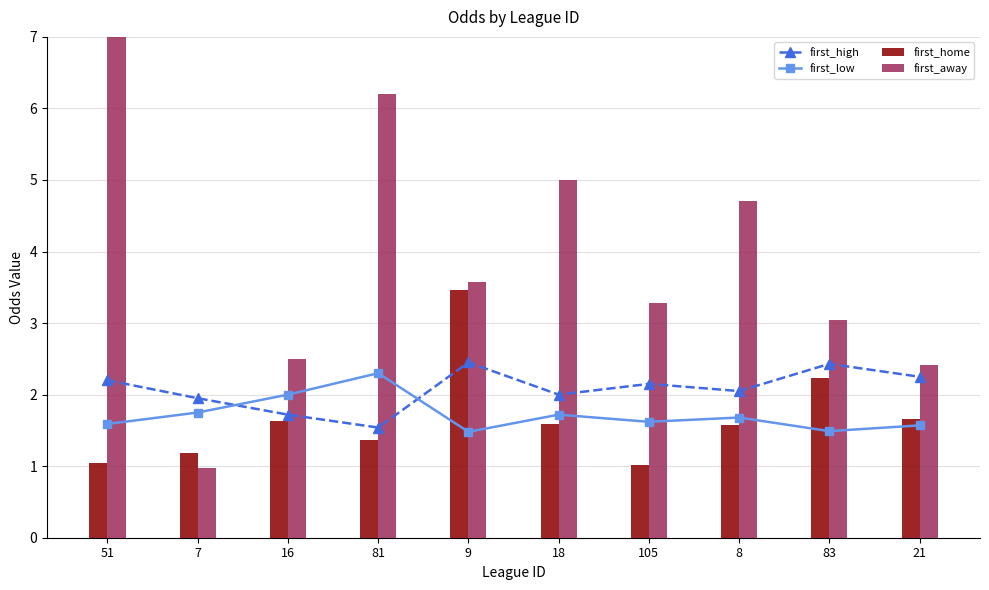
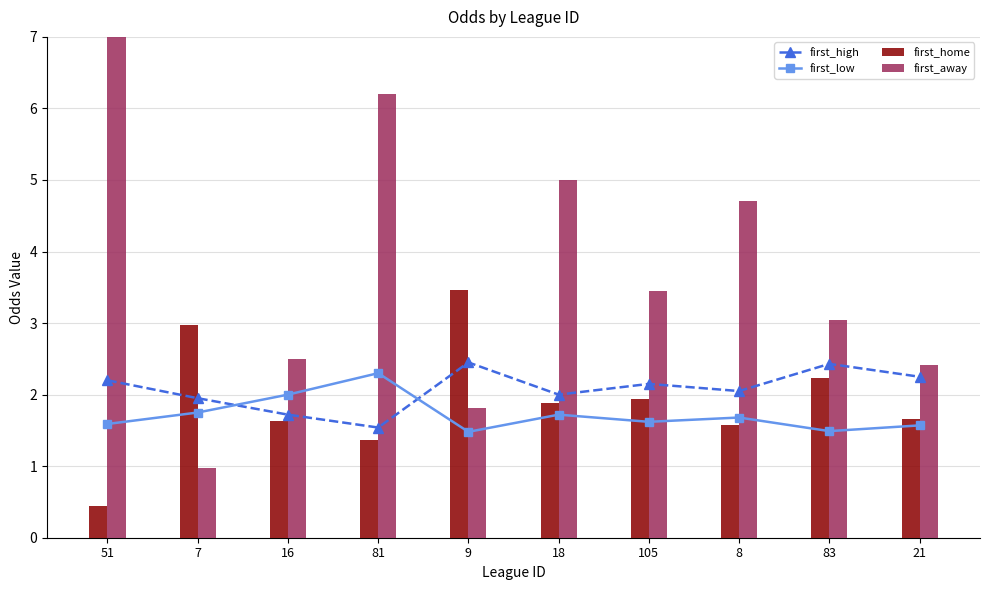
first_home, 51: 1.0 -> 0.4
first_home, 7: 1.2 -> 3.0
first_away, 9: 3.6 -> 1.8
first_home, 18: 1.6 -> 1.9
first_home, 105: 1.0 -> 1.9
first_away, 105: 3.3 -> 3.5
